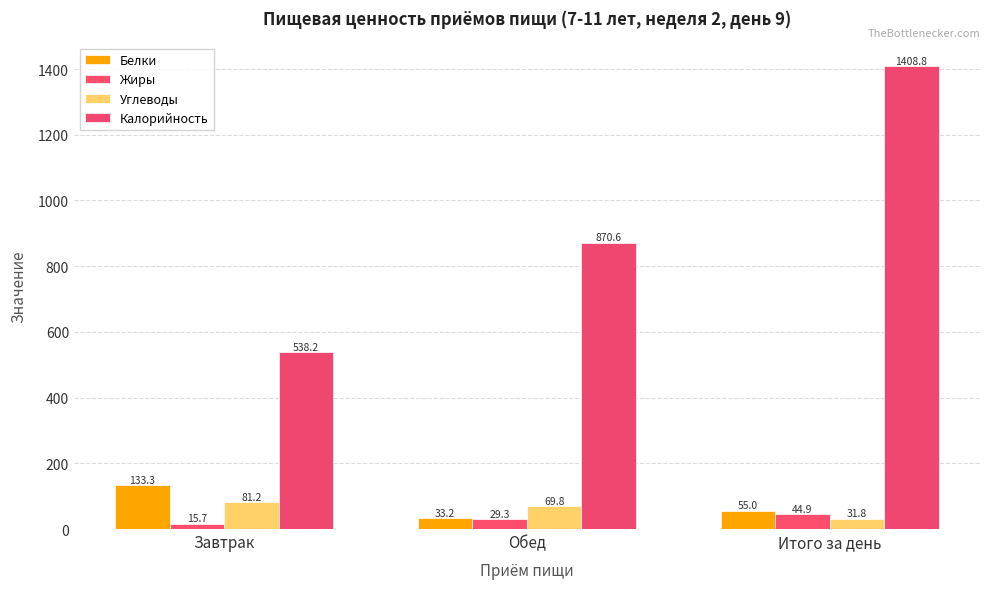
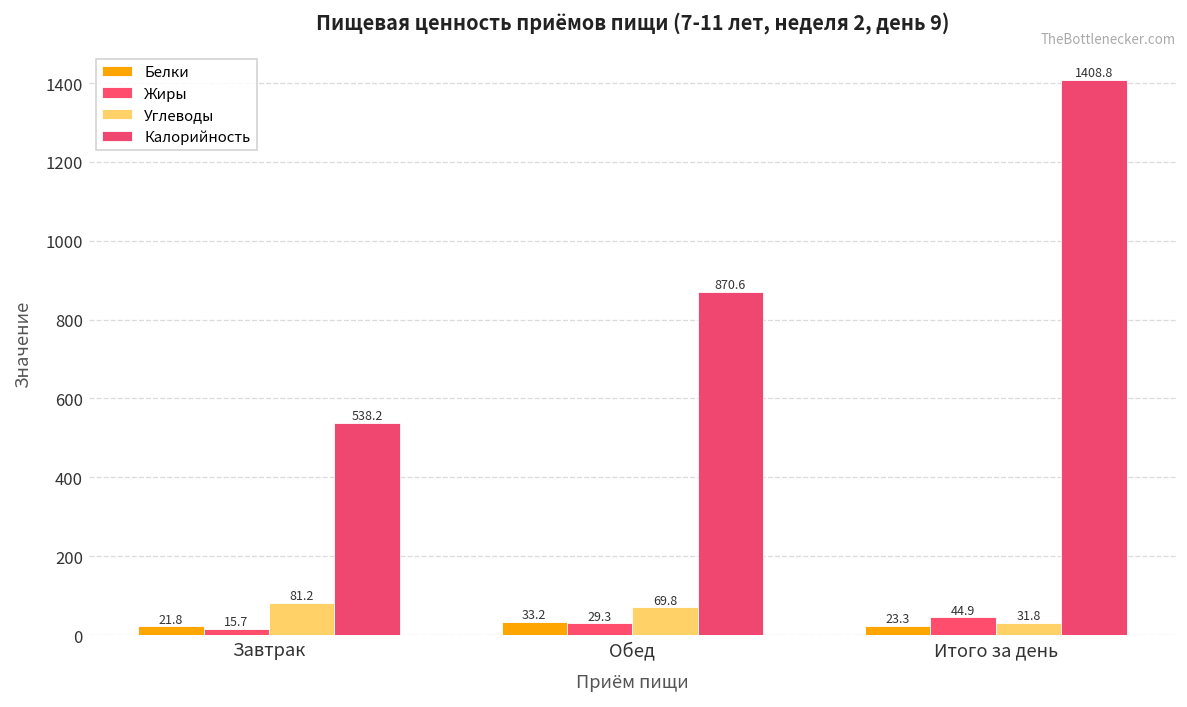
Белки, Завтрак: 133.3 -> 21.8
Белки, Итого за день: 55.0 -> 23.3
